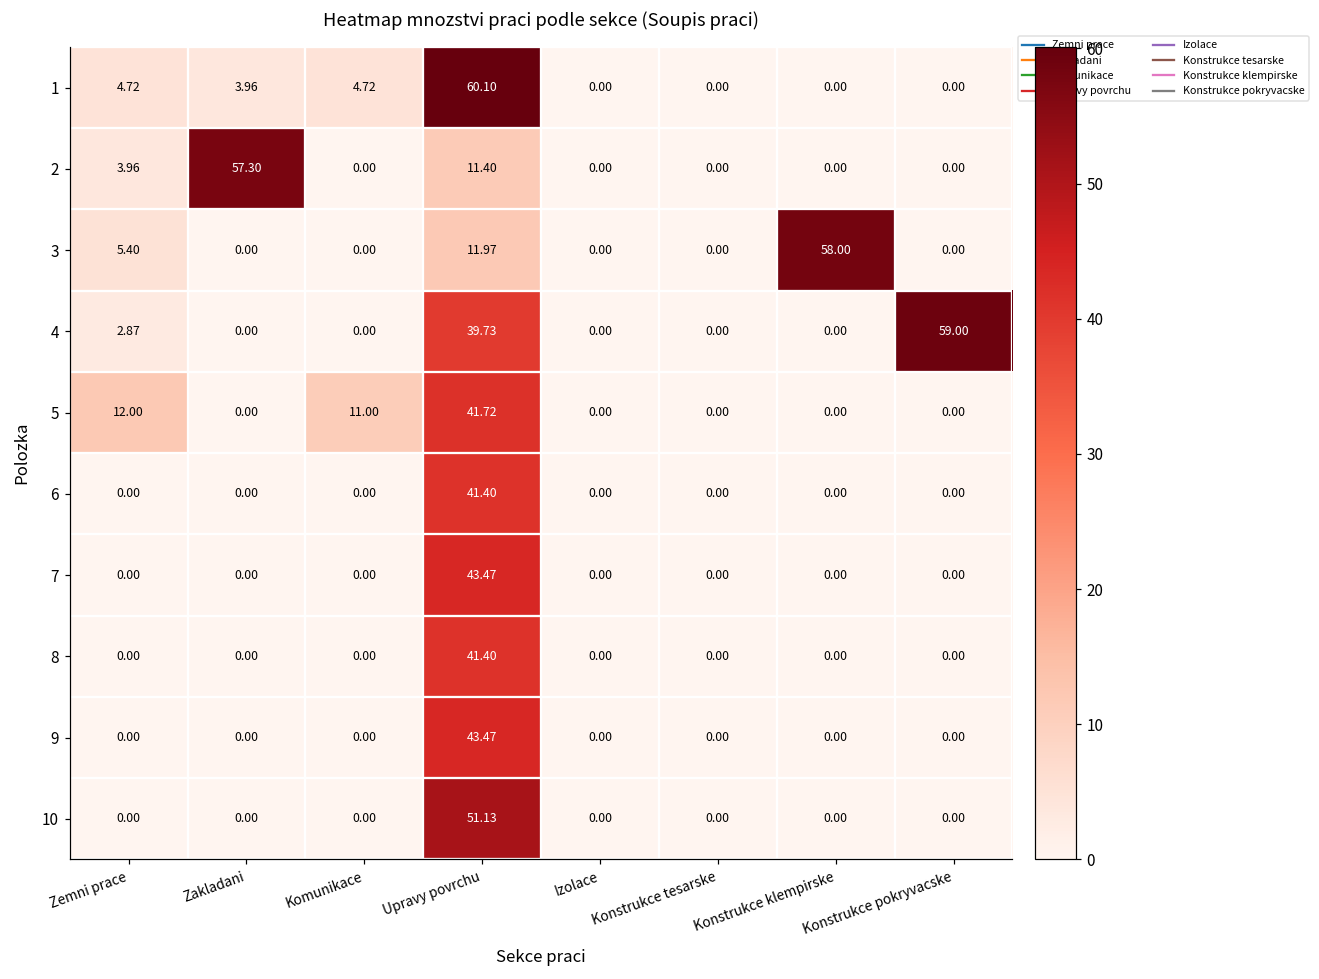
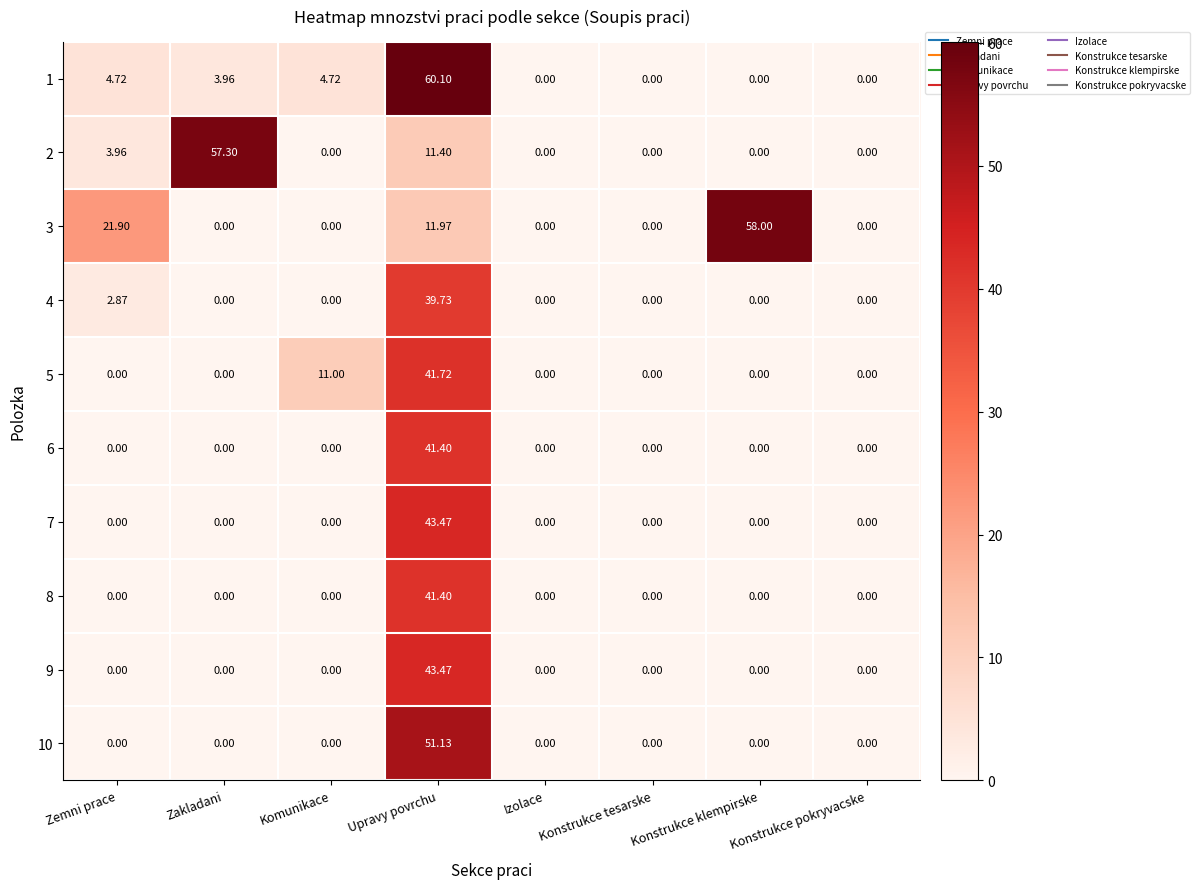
3, Zemni prace: 5.40 -> 21.90
4, Konstrukce pokryvacske: 59.00 -> 0.00
5, Zemni prace: 12.00 -> 0.00
